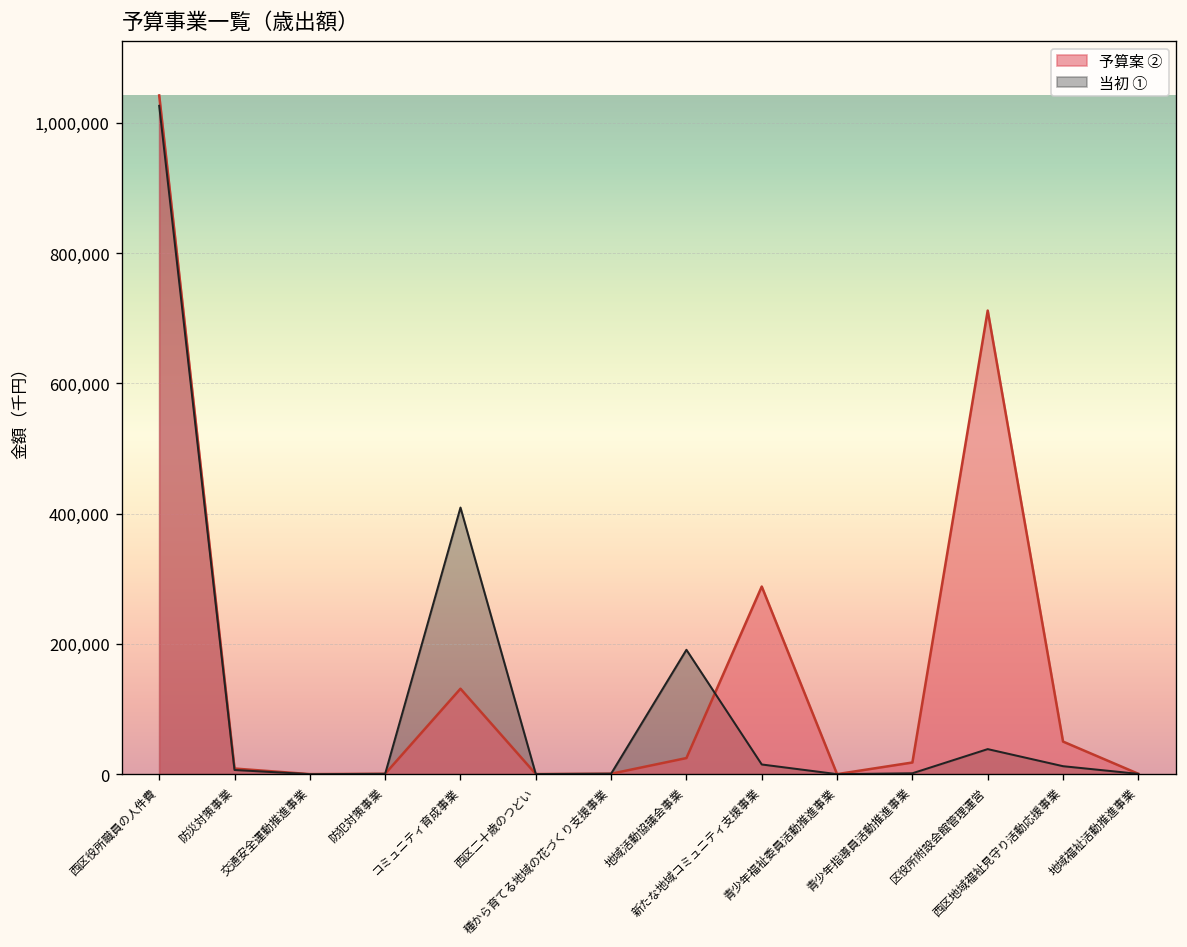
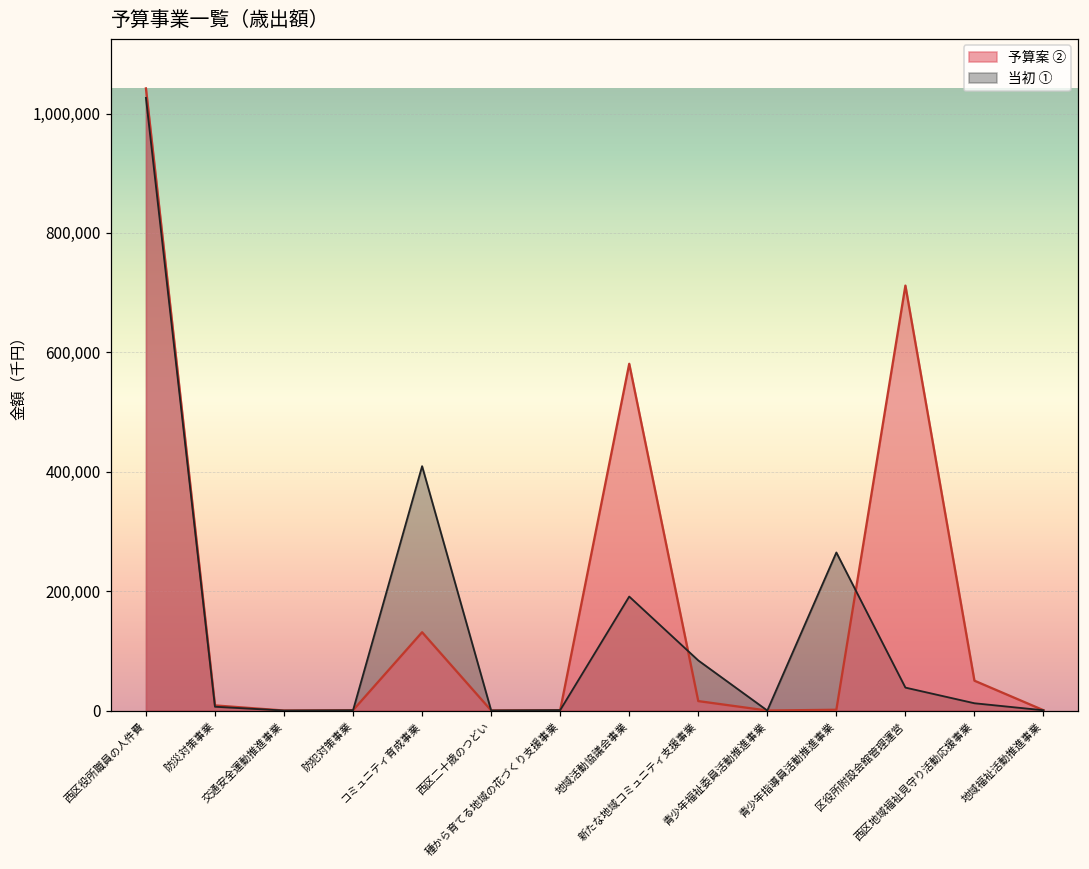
予算案 ②, 地域活動協議会事業: 20,000 -> 580,000
予算案 ②, 新たな地域コミュニティ支援事業: 290,000 -> 20,000
当初 ①, 新たな地域コミュニティ支援事業: 10,000 -> 80,000
予算案 ②, 青少年指導員活動推進事業: 20,000 -> 0
当初 ①, 青少年指導員活動推進事業: 0 -> 260,000
